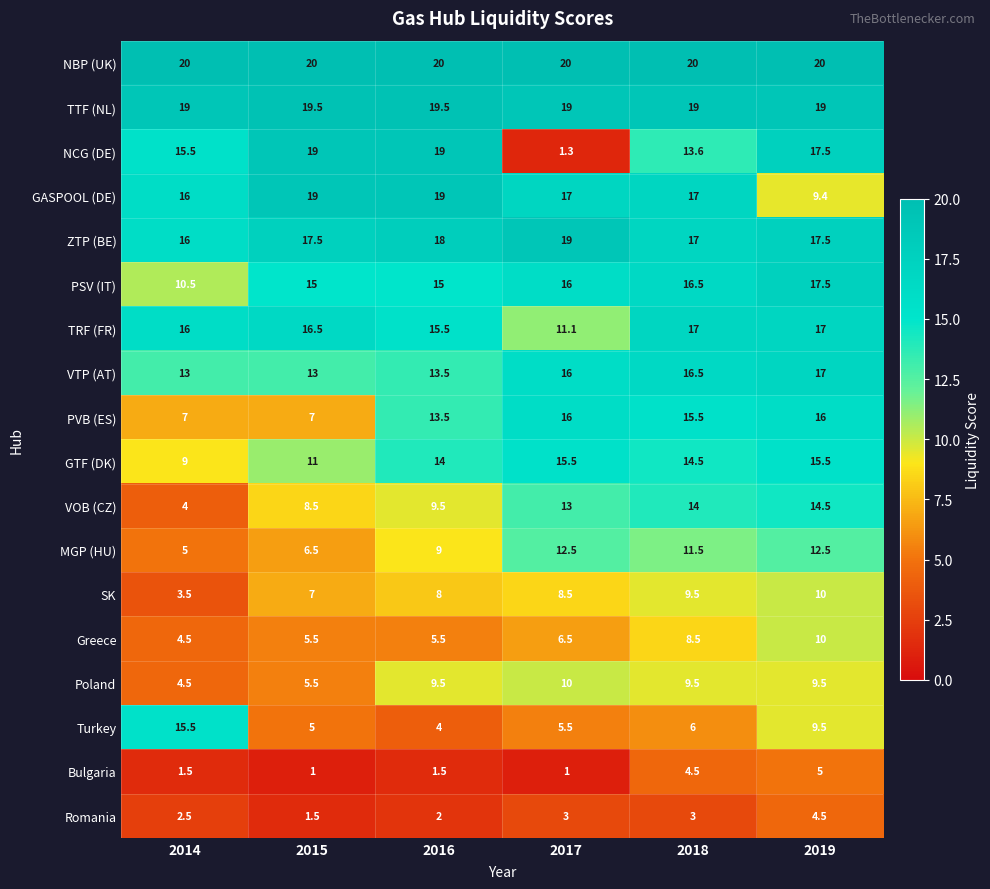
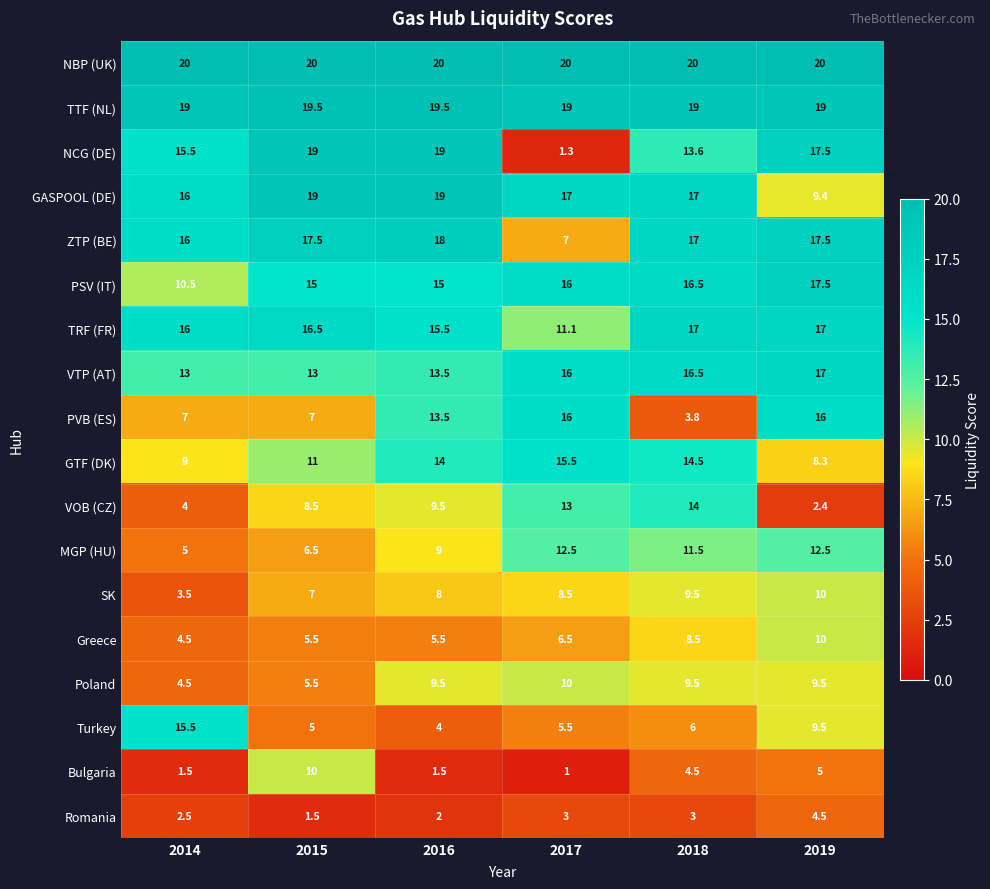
ZTP (BE), 2017: 19 -> 7
PVB (ES), 2018: 15.5 -> 3.8
GTF (DK), 2019: 15.5 -> 8.3
VOB (CZ), 2019: 14.5 -> 2.4
Bulgaria, 2015: 1 -> 10
